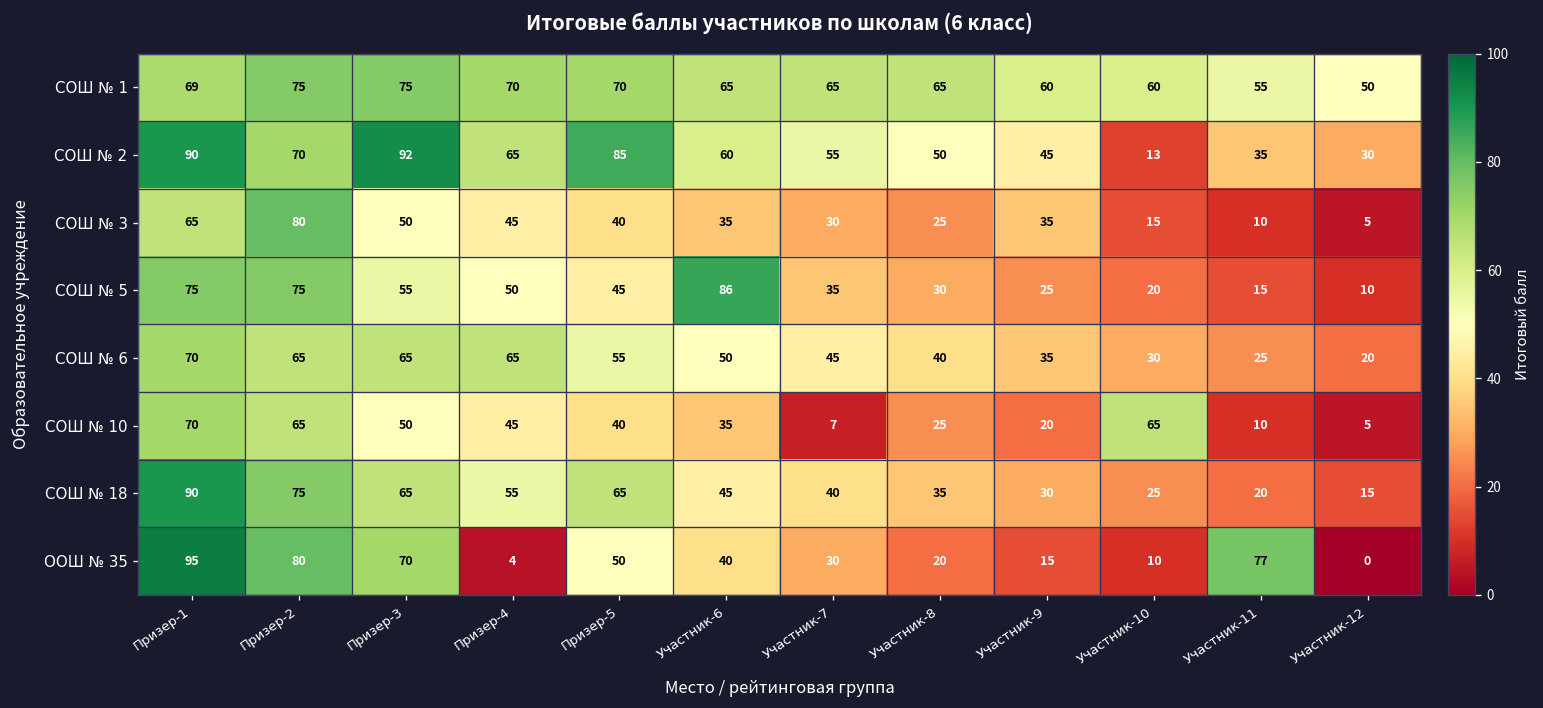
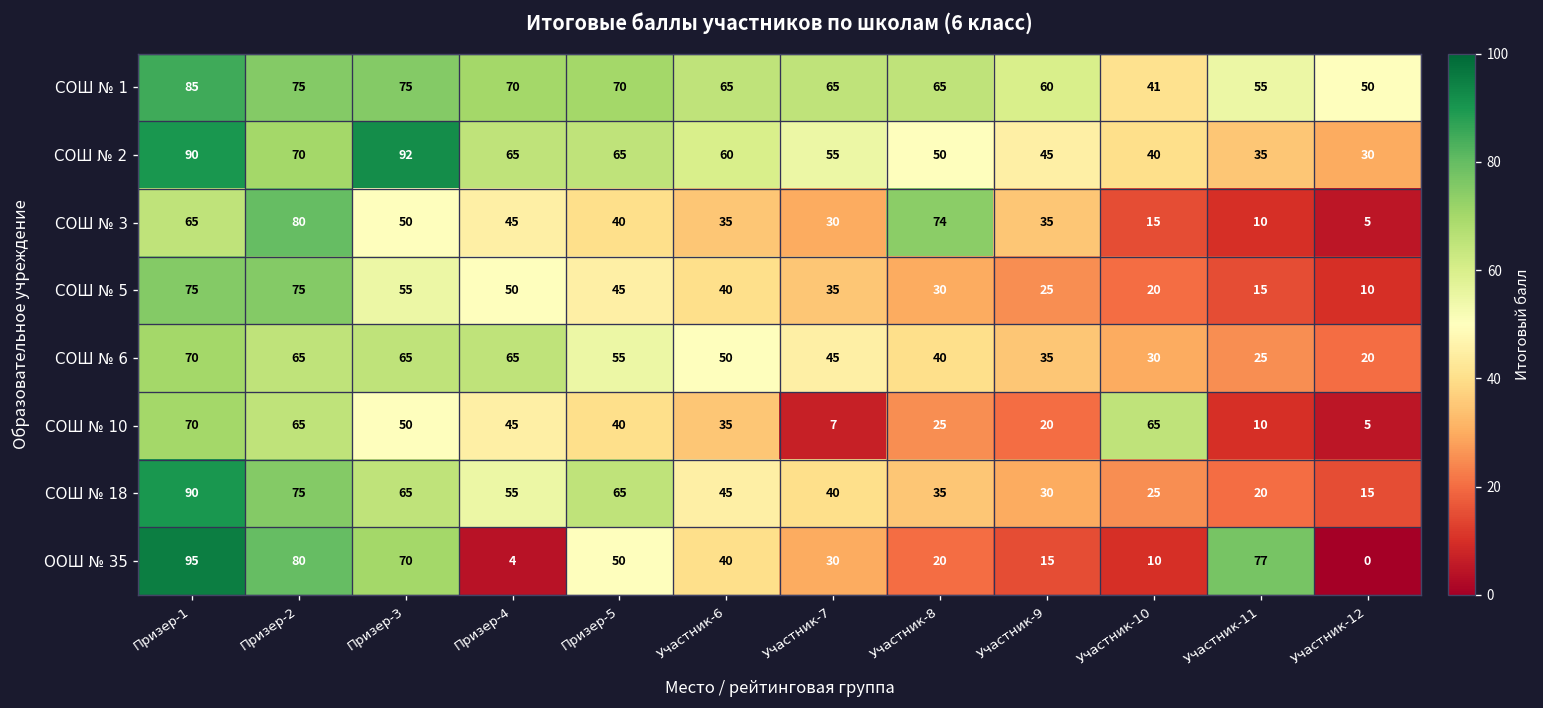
СОШ № 1, Призер-1: 69 -> 85
СОШ № 1, Участник-10: 60 -> 41
СОШ № 2, Призер-5: 85 -> 65
СОШ № 2, Участник-10: 13 -> 40
СОШ № 3, Участник-8: 25 -> 74
СОШ № 5, Участник-6: 86 -> 40
